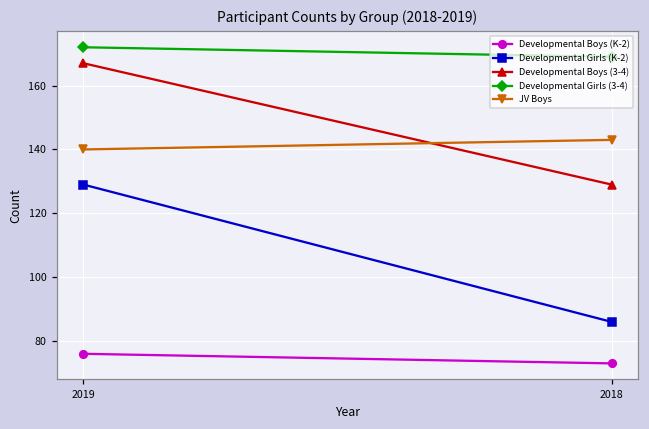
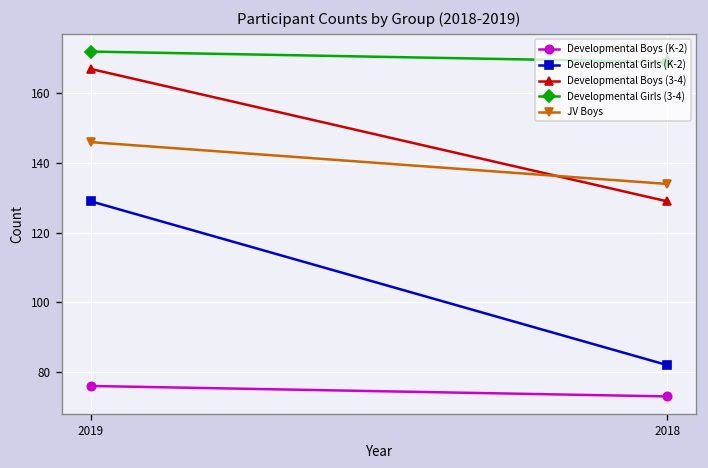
JV Boys, 2019: 140 -> 146
Developmental Girls (K-2), 2018: 86 -> 82
JV Boys, 2018: 143 -> 134
